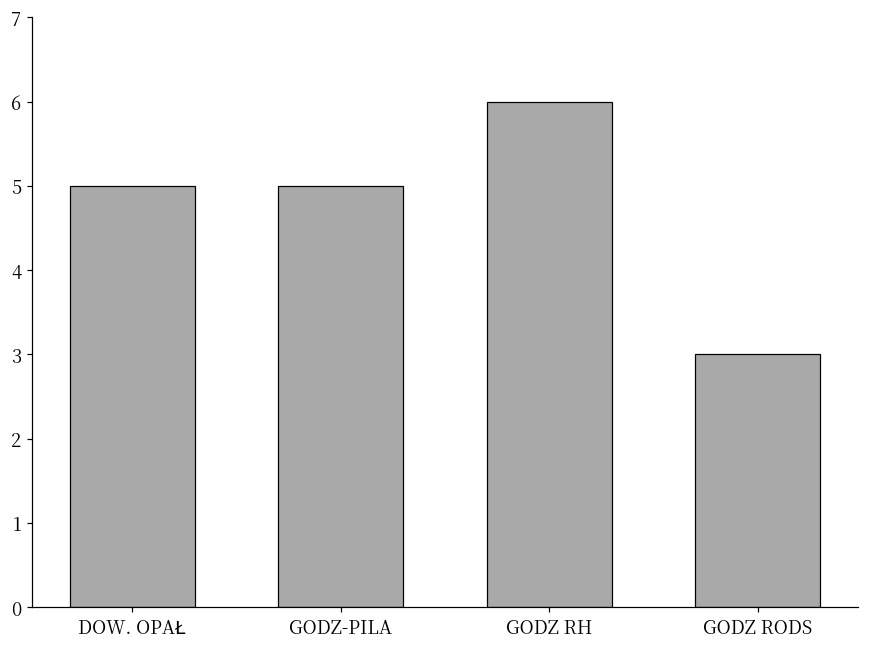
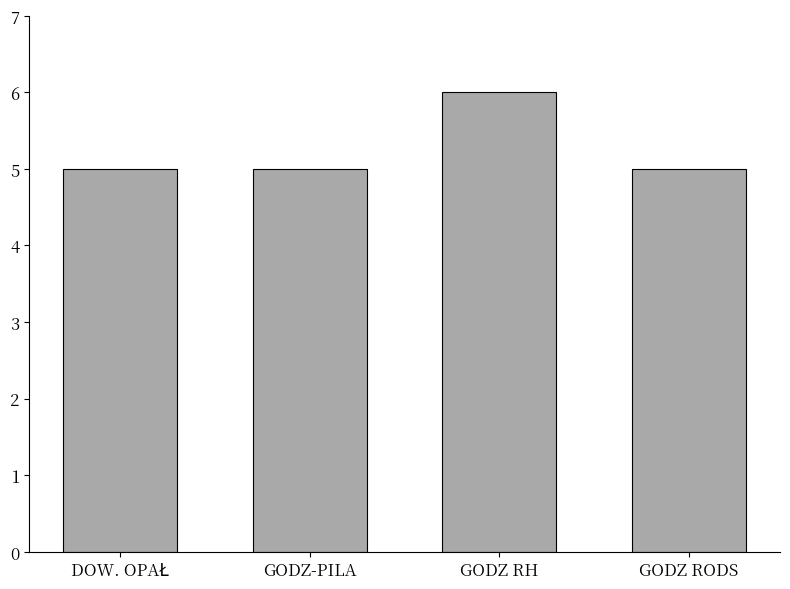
GODZ RODS: 3 -> 5
